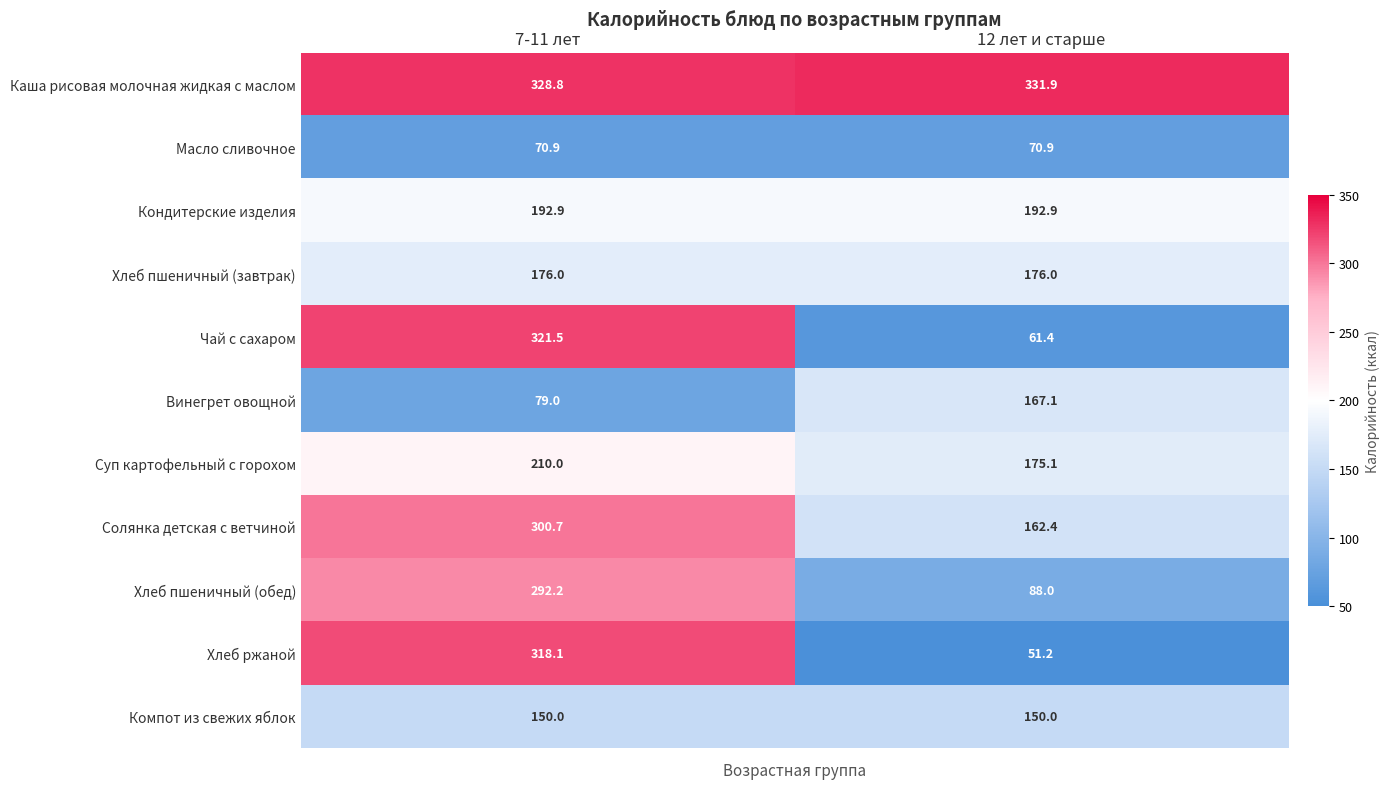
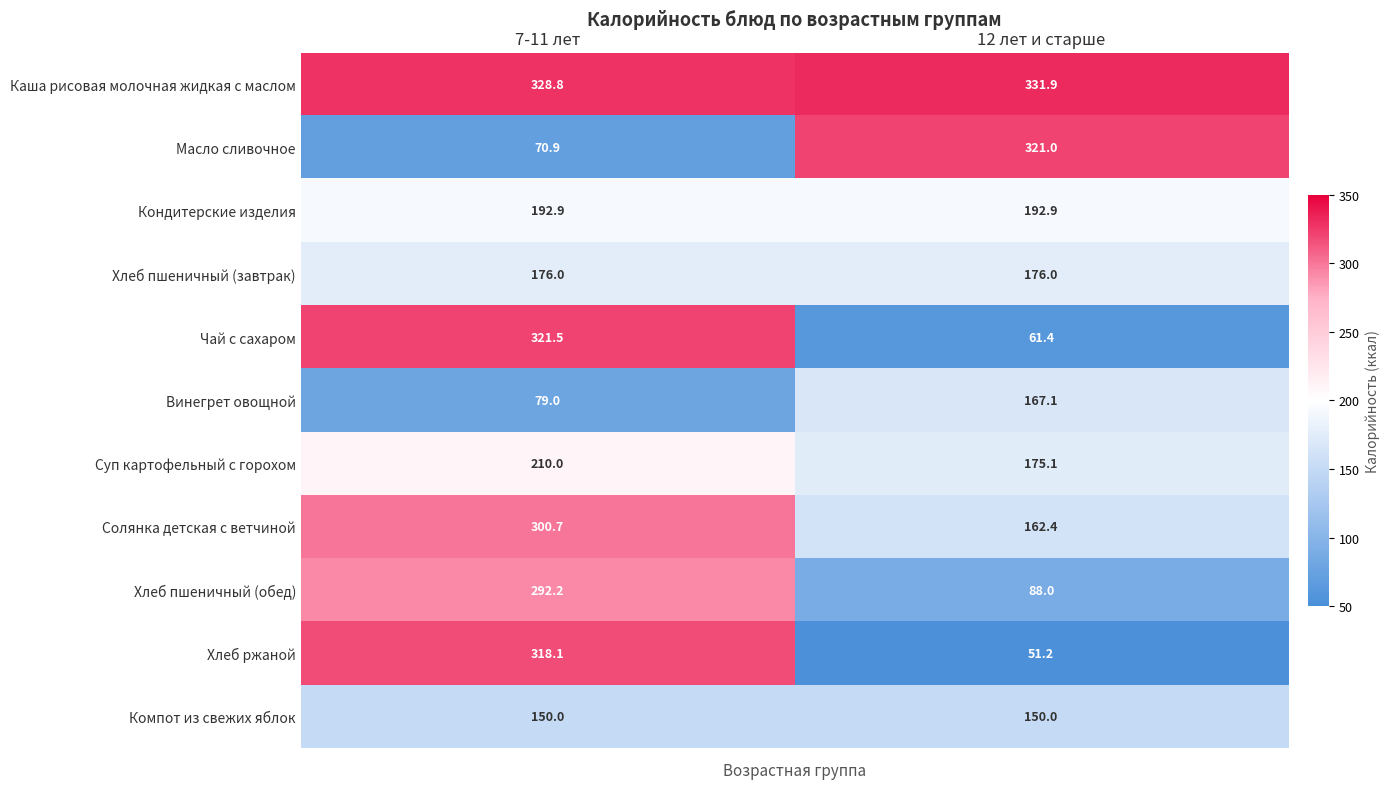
Масло сливочное, 12 лет и старше: 70.9 -> 321.0
